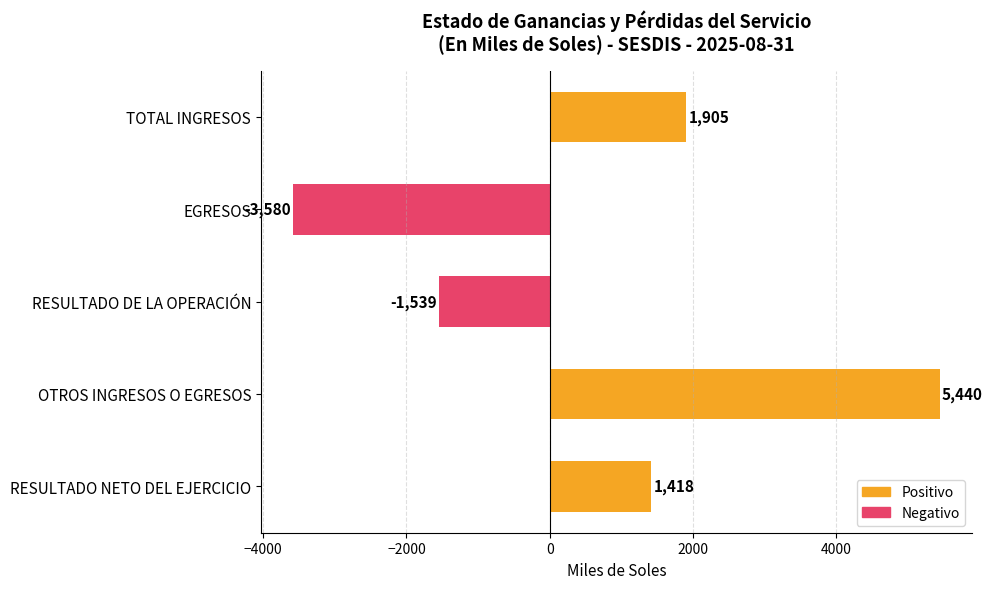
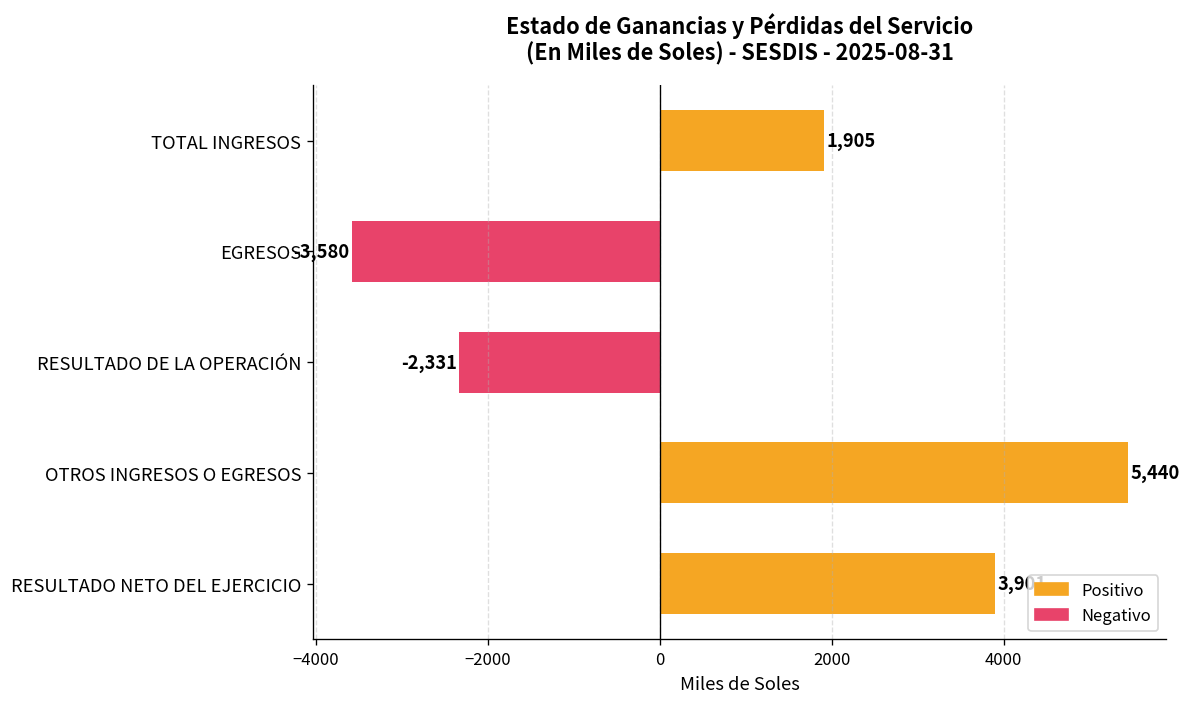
RESULTADO DE LA OPERACIÓN: -1,539 -> -2,331
RESULTADO NETO DEL EJERCICIO: 1400 -> 3900
